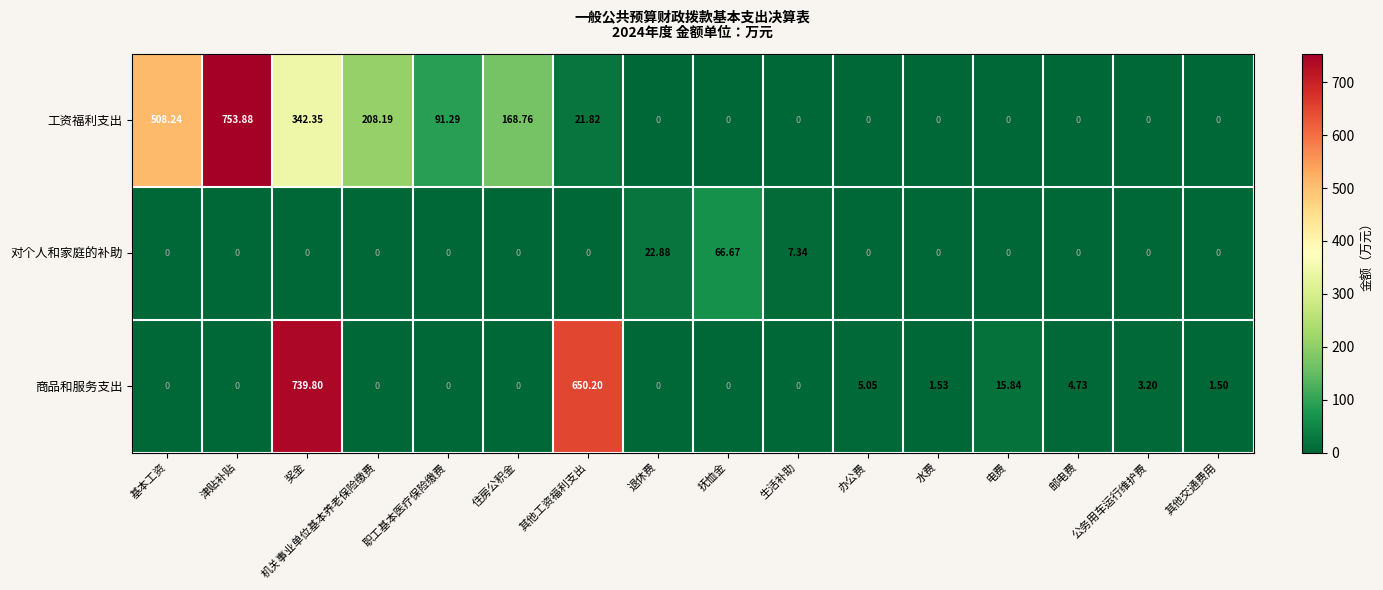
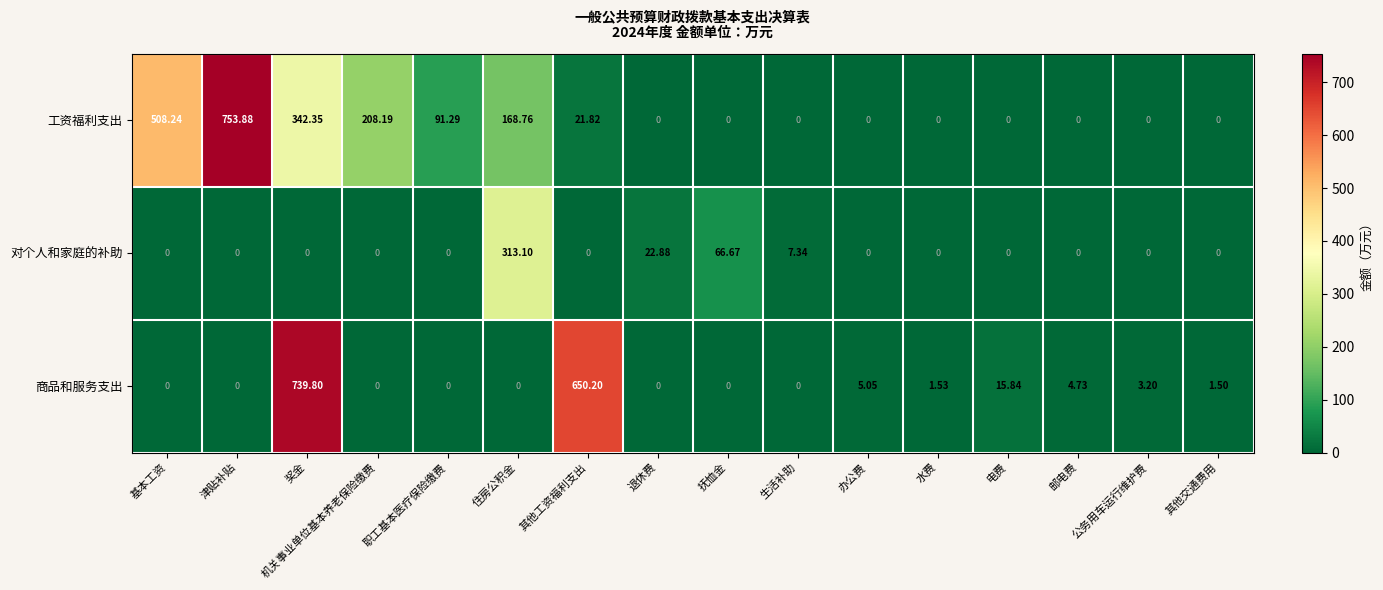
对个人和家庭的补助, 住房公积金: 0 -> 313.10
